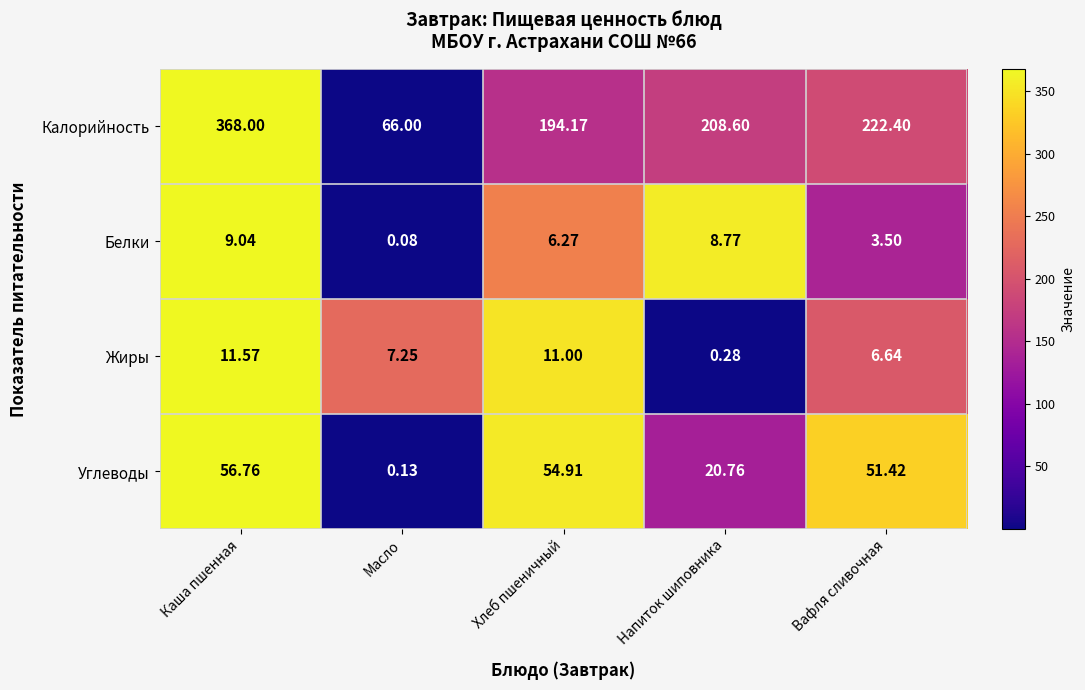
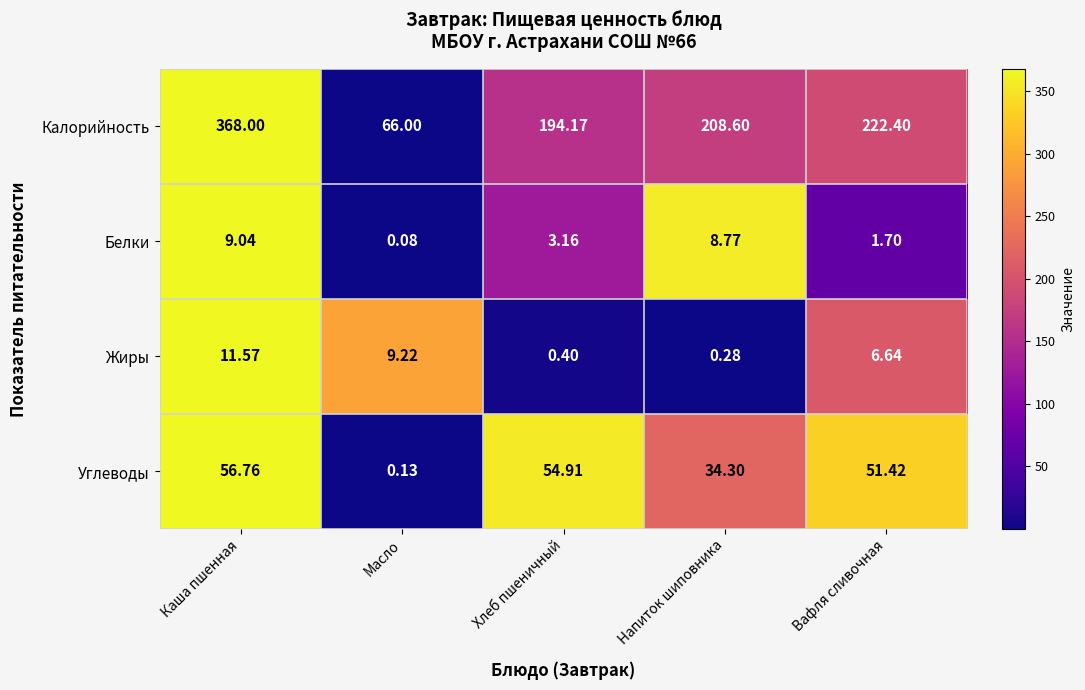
Белки, Хлеб пшеничный: 6.27 -> 3.16
Белки, Вафля сливочная: 3.50 -> 1.70
Жиры, Масло: 7.25 -> 9.22
Жиры, Хлеб пшеничный: 11.00 -> 0.40
Углеводы, Напиток шиповника: 20.76 -> 34.30
